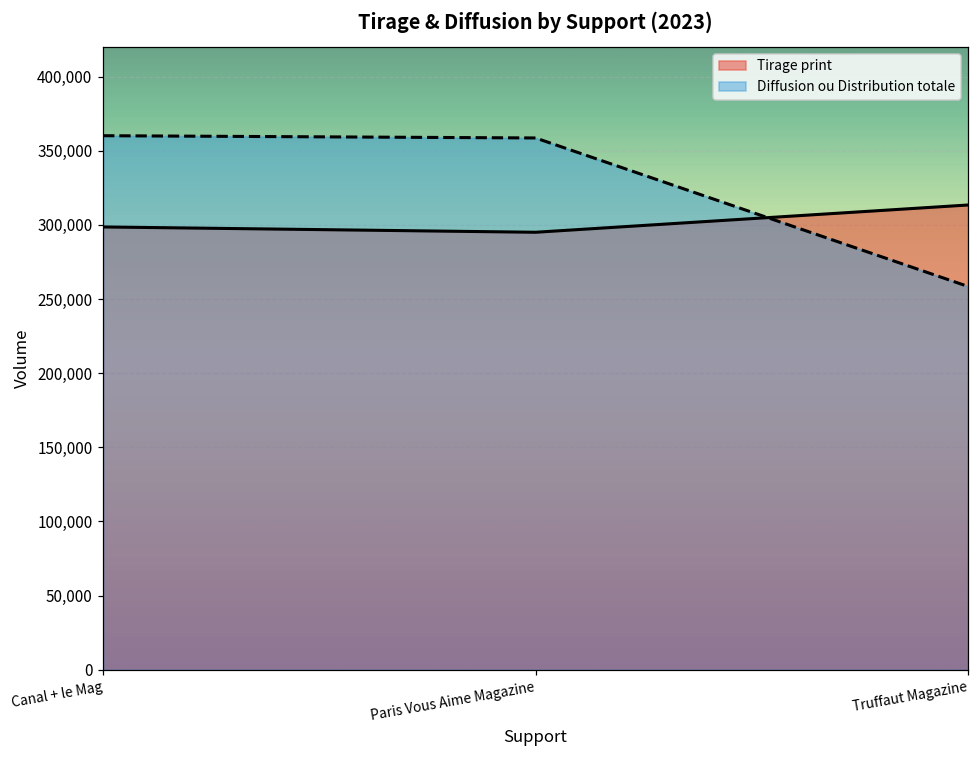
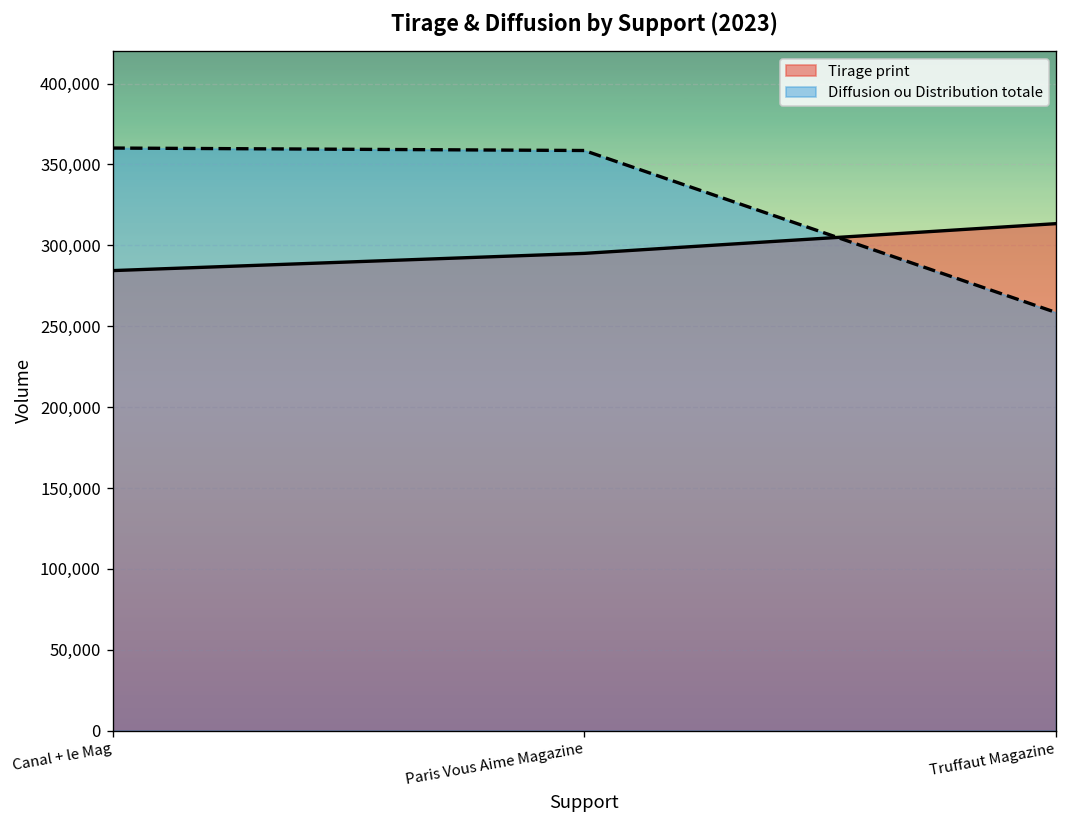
Tirage print, Canal + le Mag: 299,000 -> 284,000
